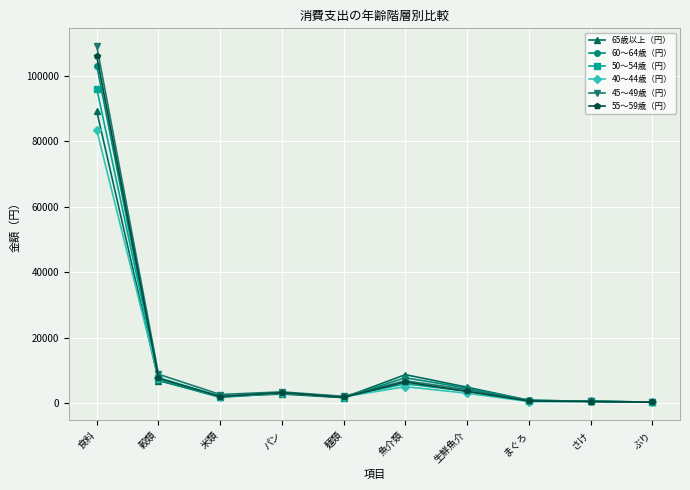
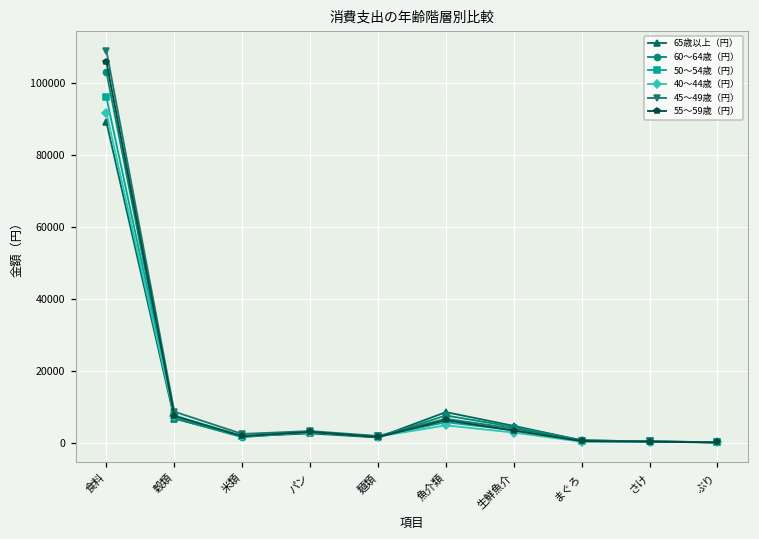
40～44歳（円）, 食料: 83000 -> 92000
